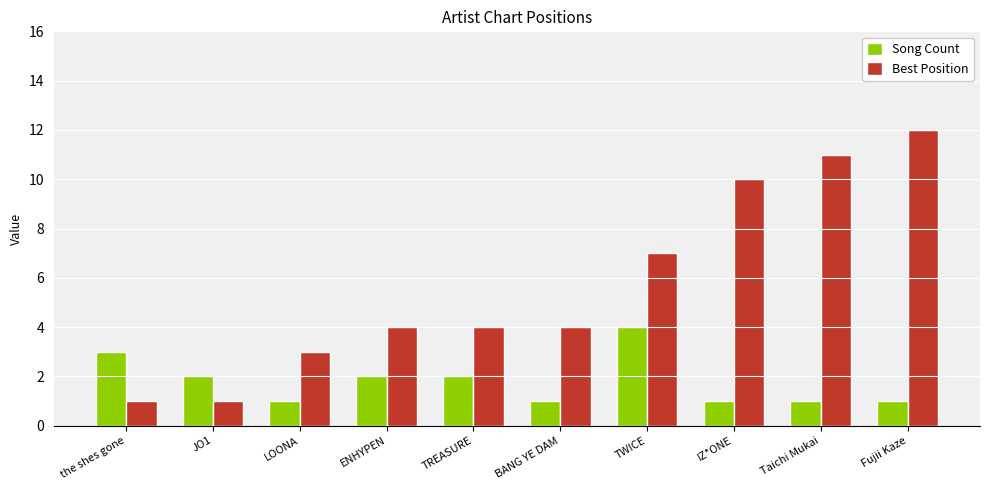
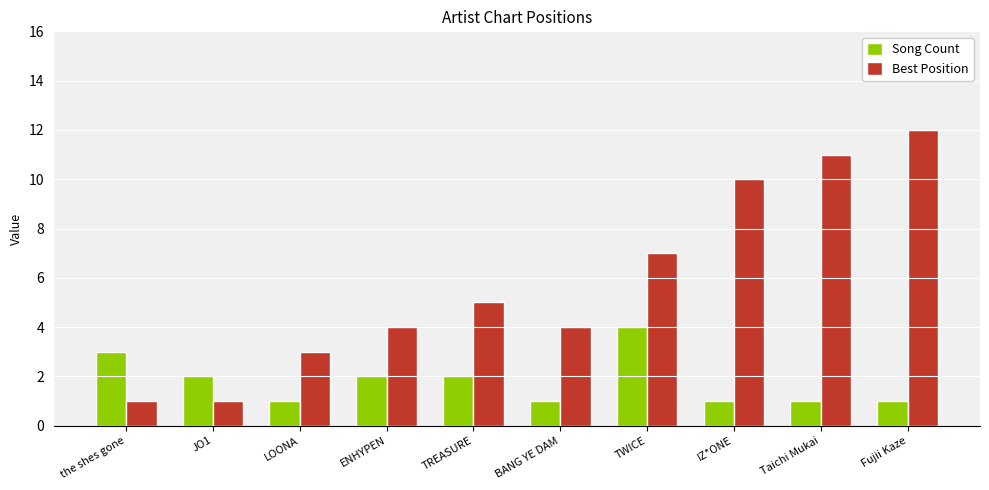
Best Position, TREASURE: 4 -> 5
